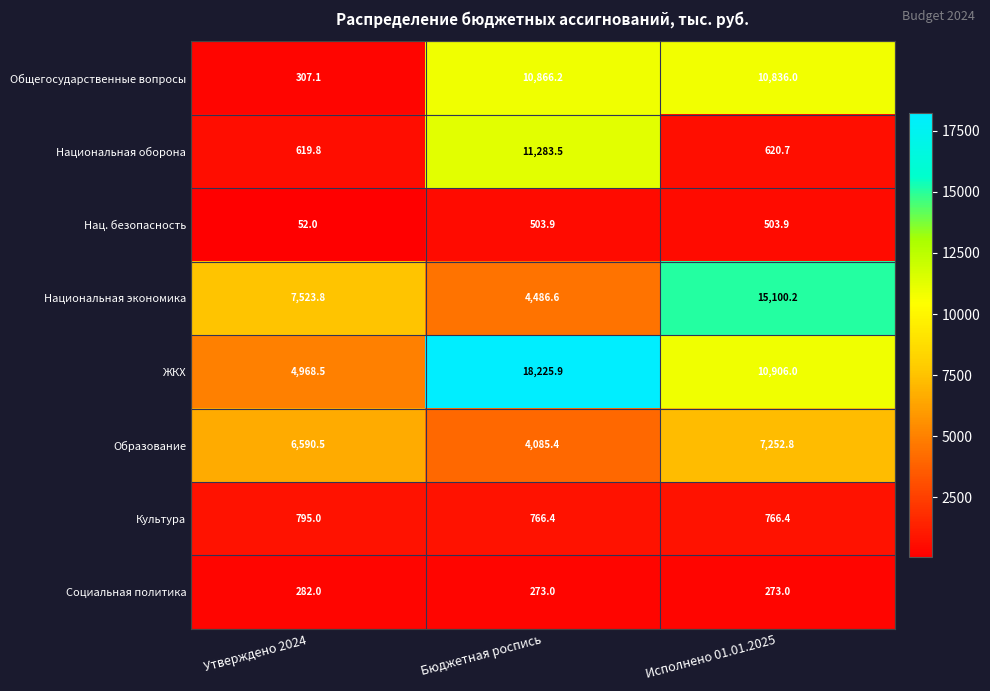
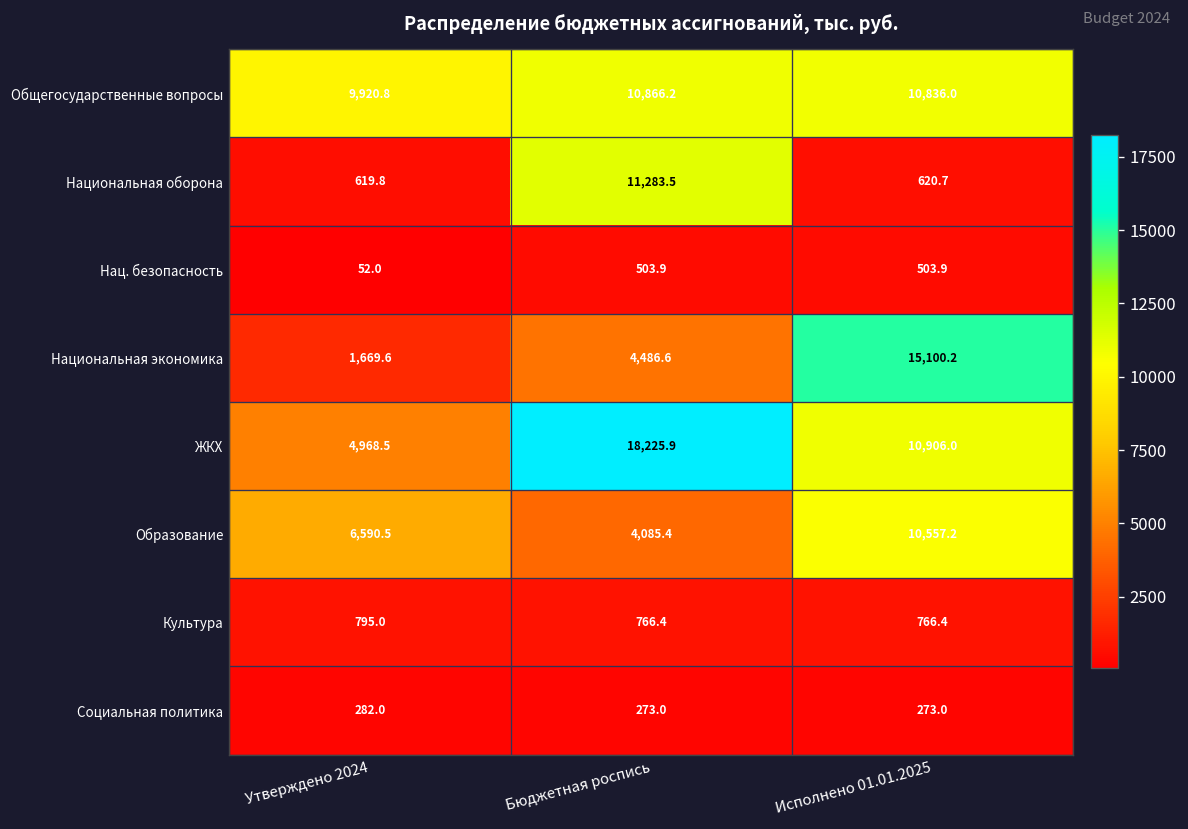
Общегосударственные вопросы, Утверждено 2024: 307.1 -> 9,920.8
Национальная экономика, Утверждено 2024: 7,523.8 -> 1,669.6
Образование, Исполнено 01.01.2025: 7,252.8 -> 10,557.2
